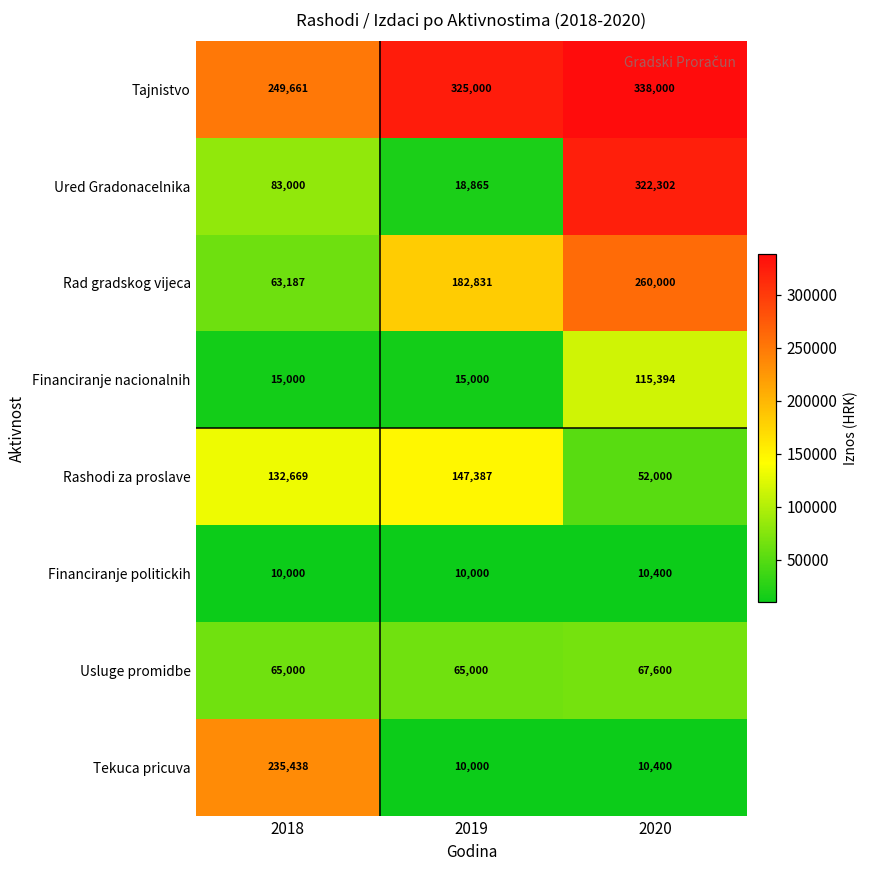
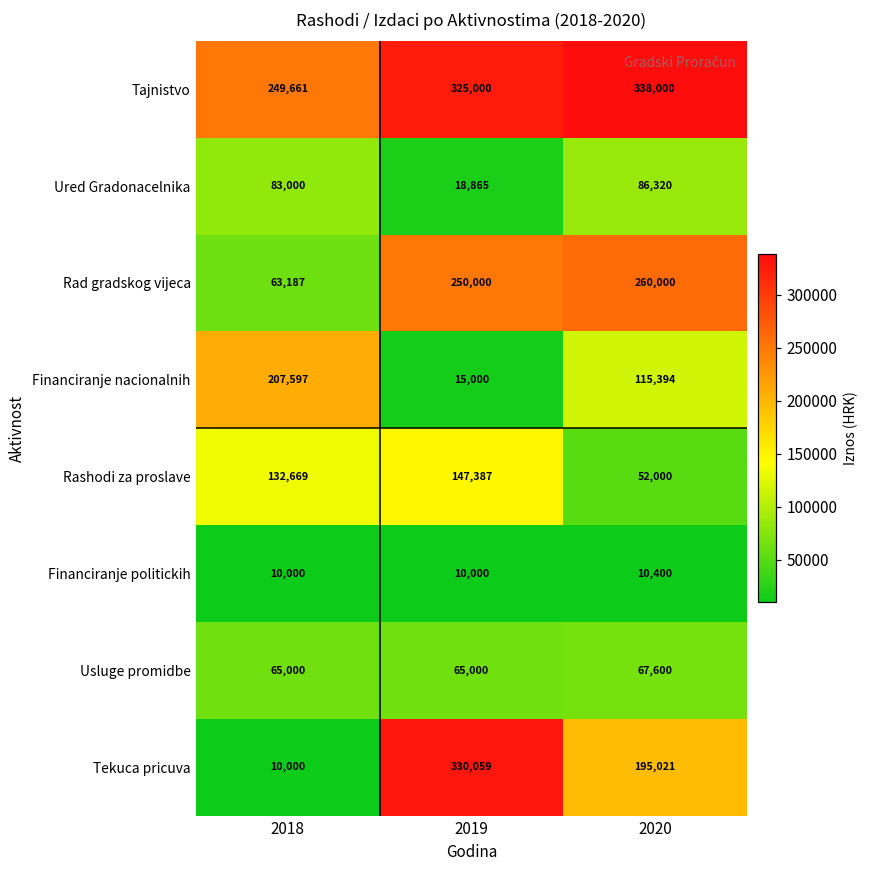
Ured Gradonacelnika, 2020: 322,302 -> 86,320
Rad gradskog vijeca, 2019: 182,831 -> 250,000
Financiranje nacionalnih, 2018: 15,000 -> 207,597
Tekuca pricuva, 2018: 235,438 -> 10,000
Tekuca pricuva, 2019: 10,000 -> 330,059
Tekuca pricuva, 2020: 10,400 -> 195,021
